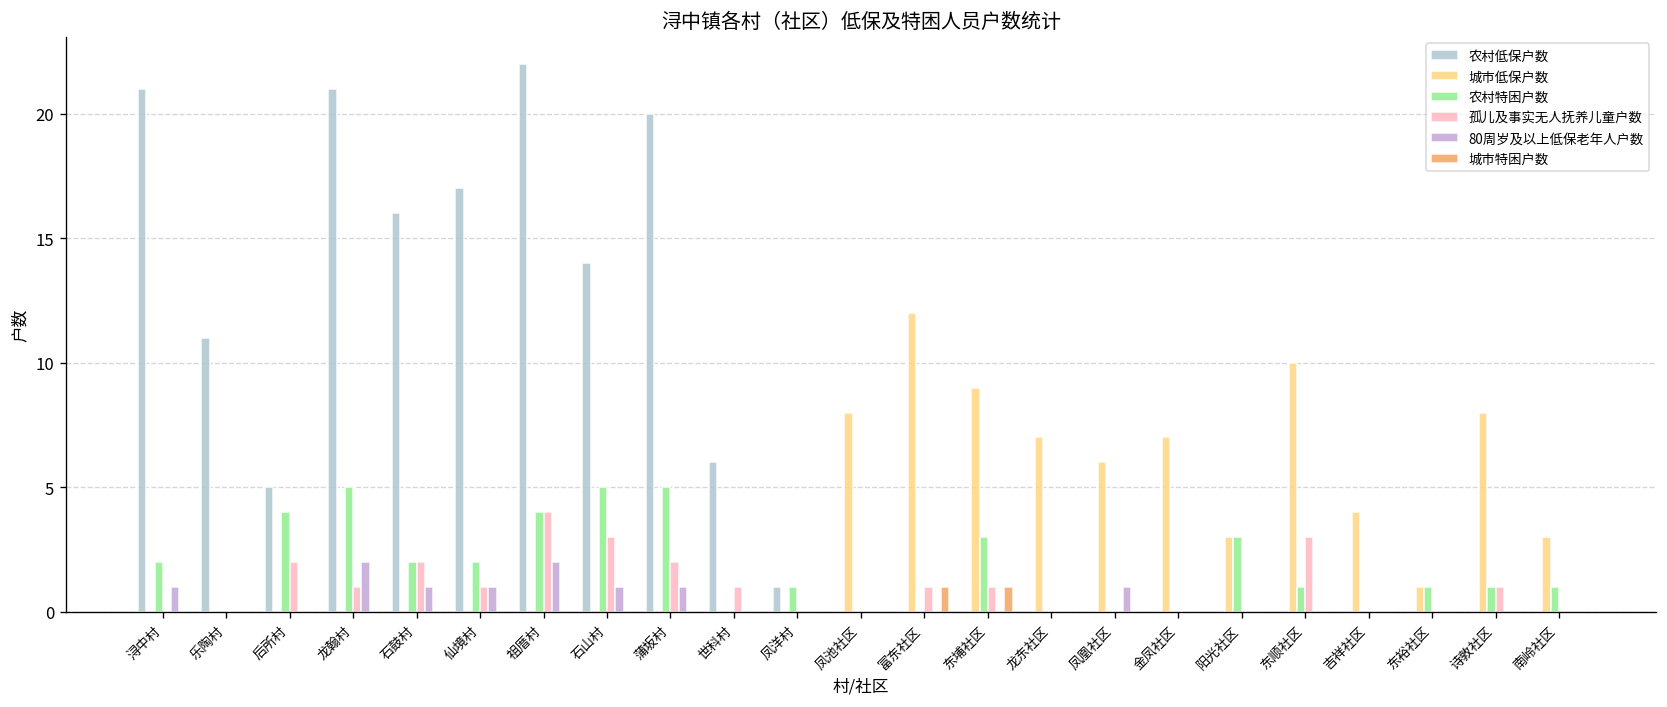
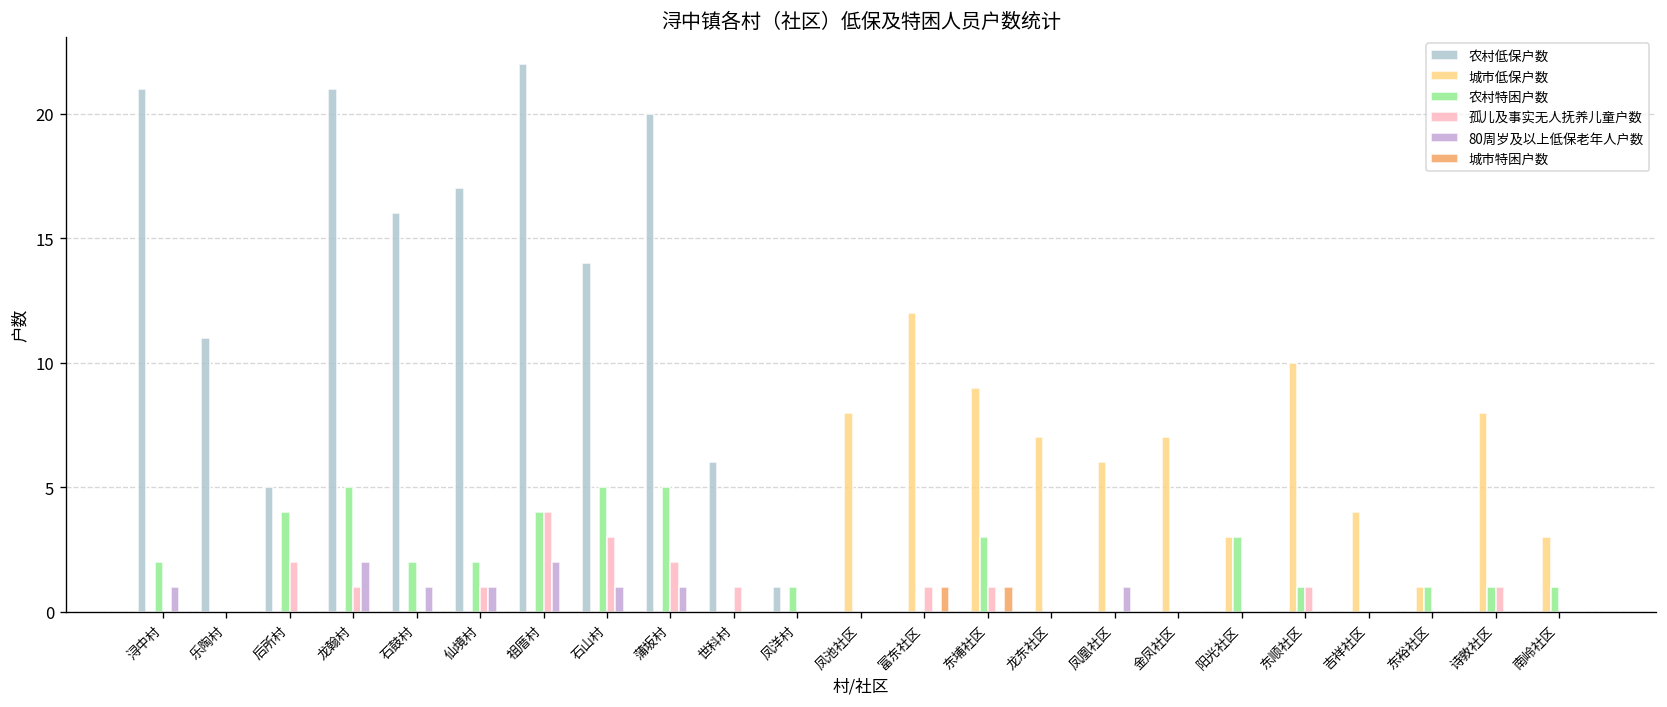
孤儿及事实无人抚养儿童户数, 石鼓村: 2 -> 0
孤儿及事实无人抚养儿童户数, 东顺社区: 3 -> 1
